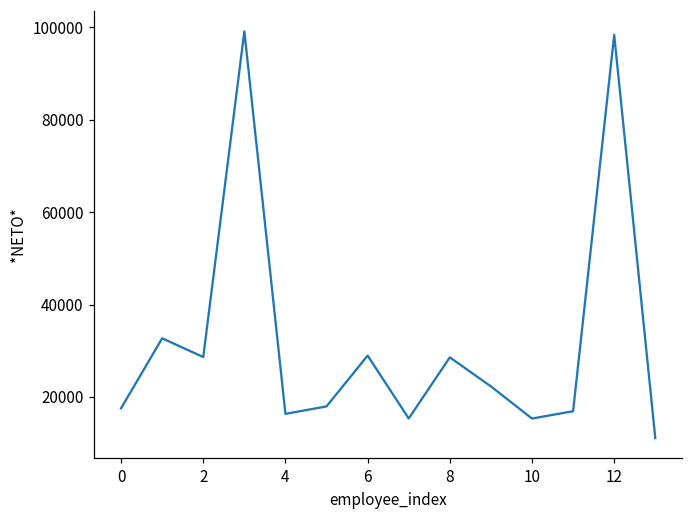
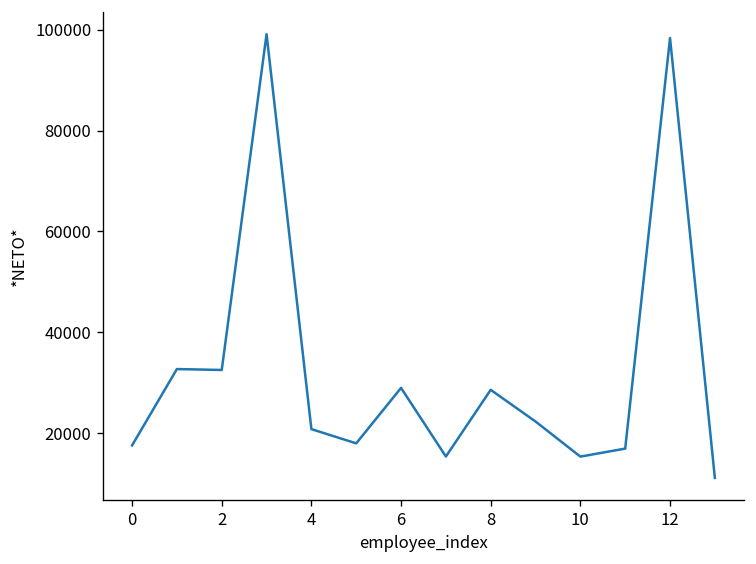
2: 29000 -> 33000
4: 16000 -> 21000
